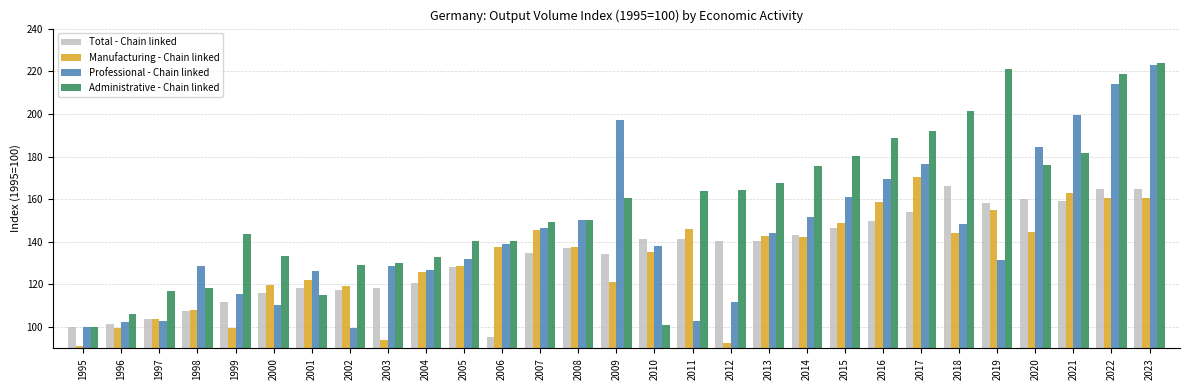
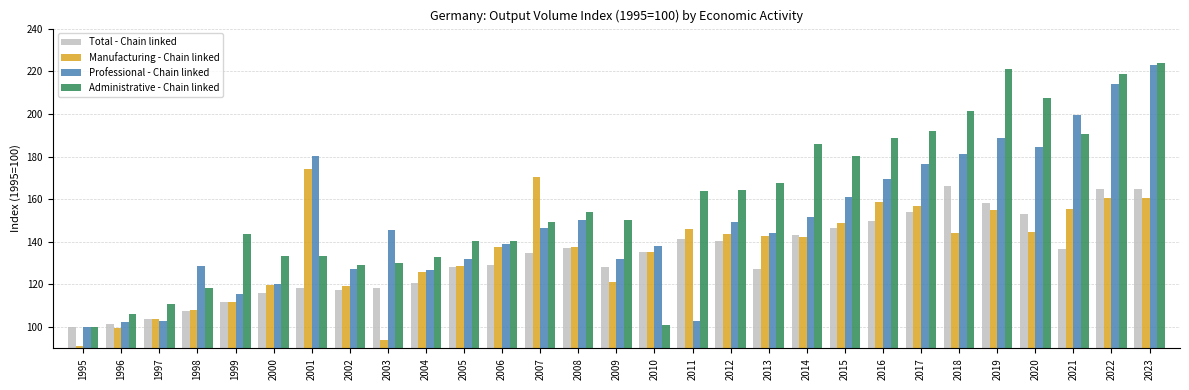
Administrative - Chain linked, 1997: 117 -> 111
Manufacturing - Chain linked, 1999: 100 -> 112
Professional - Chain linked, 2000: 111 -> 120
Manufacturing - Chain linked, 2001: 122 -> 174
Professional - Chain linked, 2001: 126 -> 180
Administrative - Chain linked, 2001: 115 -> 134
Professional - Chain linked, 2002: 99 -> 127
Professional - Chain linked, 2003: 129 -> 145
Total - Chain linked, 2006: 95 -> 129
Manufacturing - Chain linked, 2007: 146 -> 170
Administrative - Chain linked, 2008: 150 -> 154
Total - Chain linked, 2009: 134 -> 128
Professional - Chain linked, 2009: 197 -> 132
Administrative - Chain linked, 2009: 160 -> 150
Total - Chain linked, 2010: 141 -> 135
Manufacturing - Chain linked, 2012: 92 -> 144
Professional - Chain linked, 2012: 112 -> 149
Total - Chain linked, 2013: 140 -> 127
Administrative - Chain linked, 2014: 175 -> 186
Manufacturing - Chain linked, 2017: 170 -> 157
Professional - Chain linked, 2018: 148 -> 181
Professional - Chain linked, 2019: 132 -> 189
Total - Chain linked, 2020: 160 -> 153
Administrative - Chain linked, 2020: 176 -> 208
Total - Chain linked, 2021: 159 -> 137
Manufacturing - Chain linked, 2021: 163 -> 156
Administrative - Chain linked, 2021: 182 -> 190
